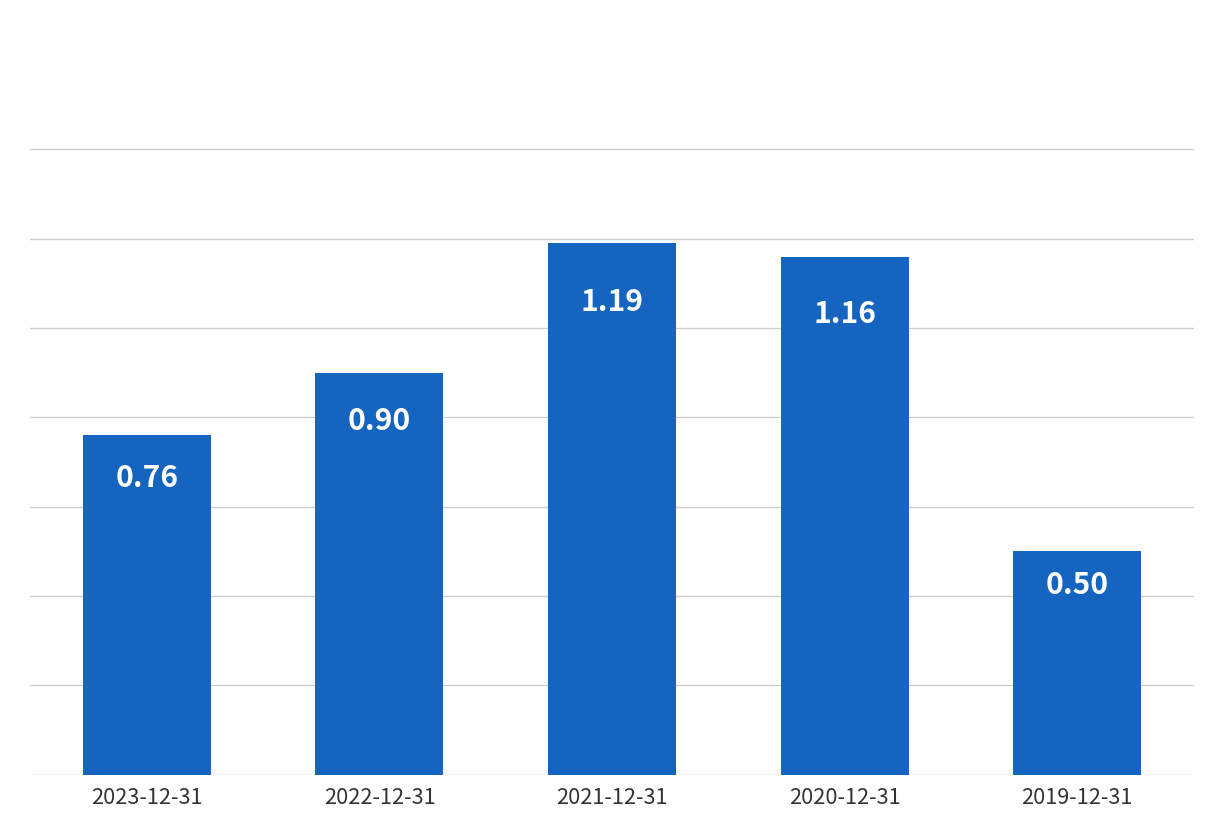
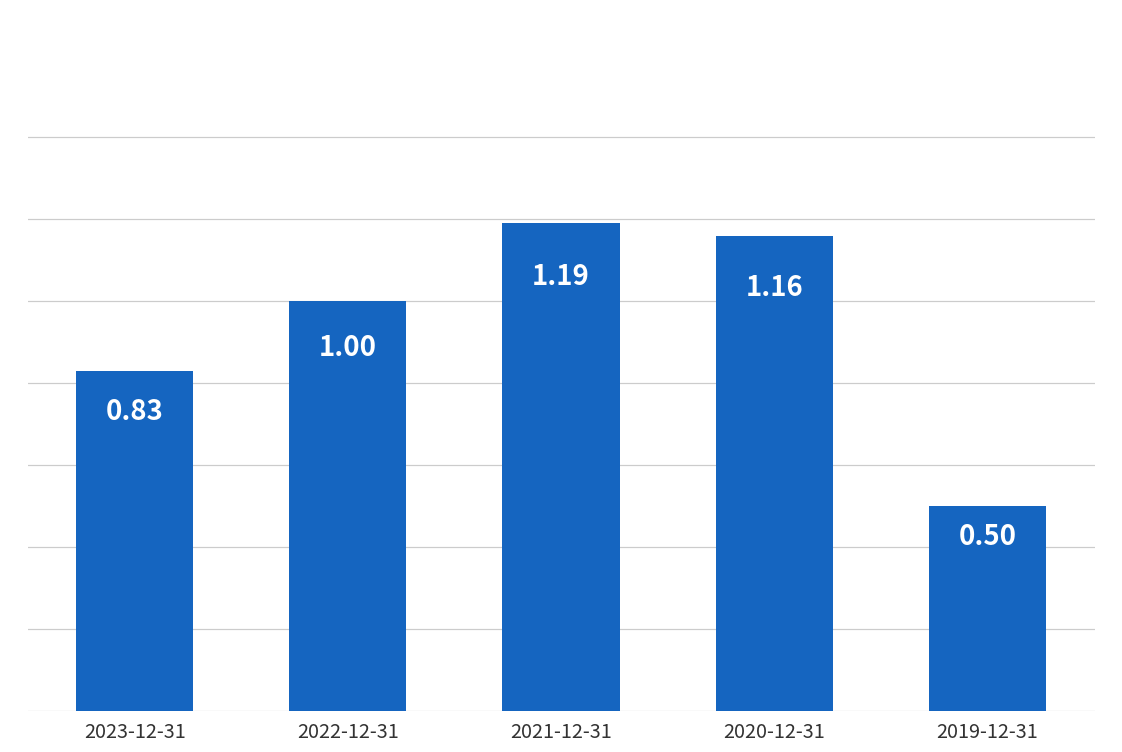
2023-12-31: 0.76 -> 0.83
2022-12-31: 0.90 -> 1.00
